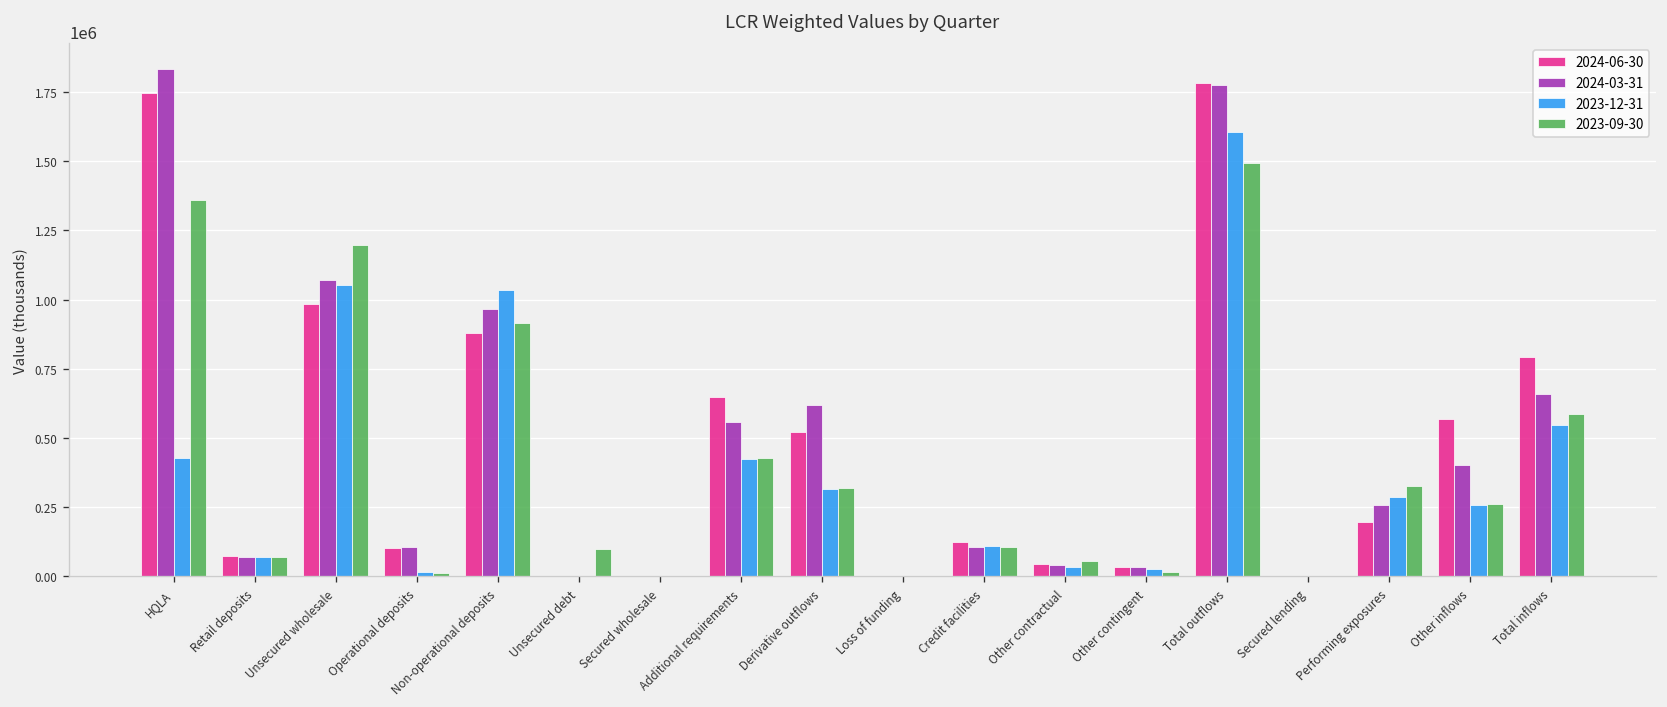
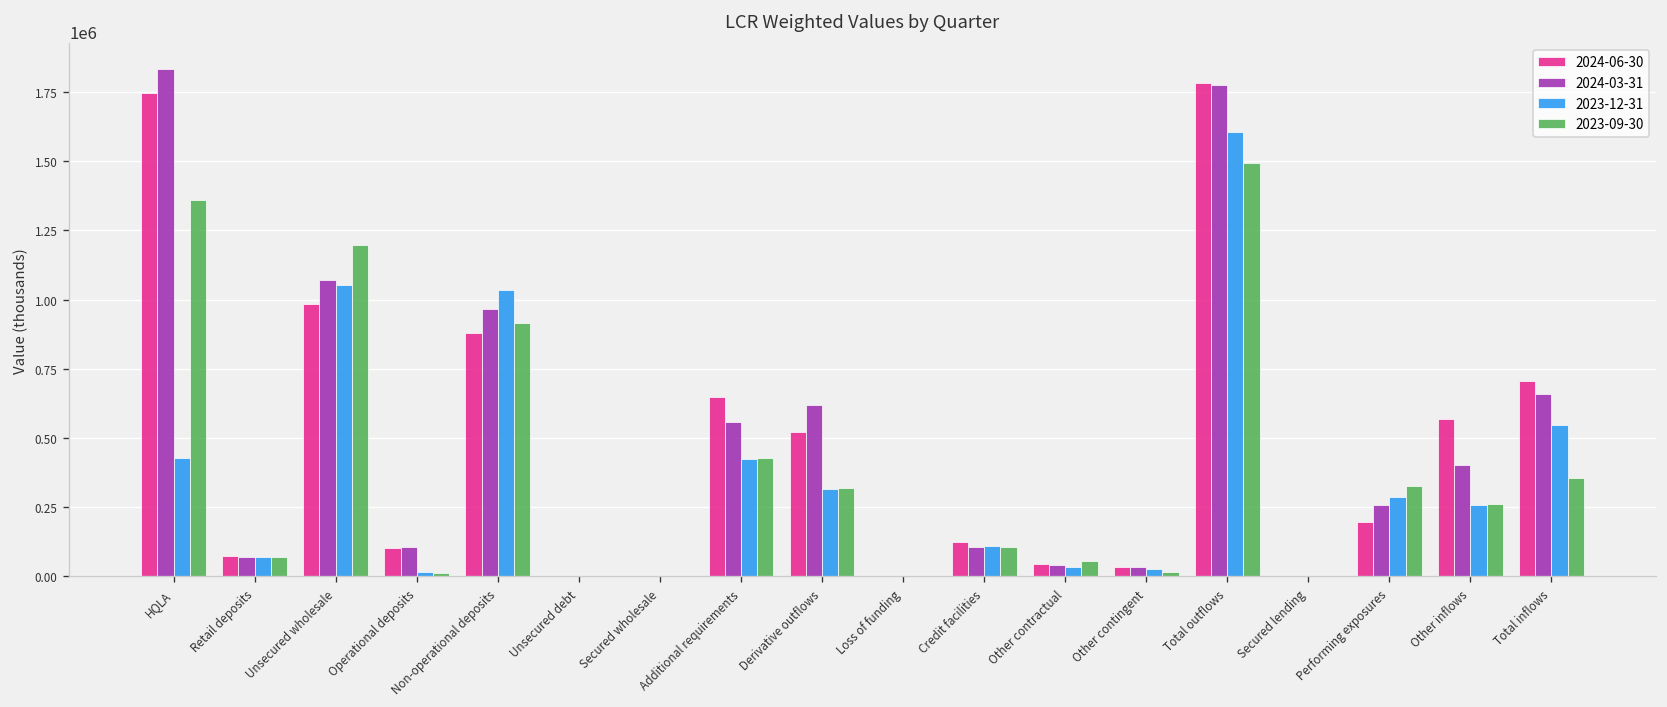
2023-09-30, Unsecured debt: 100000 -> 0
2024-06-30, Total inflows: 790000 -> 710000
2023-09-30, Total inflows: 590000 -> 360000
